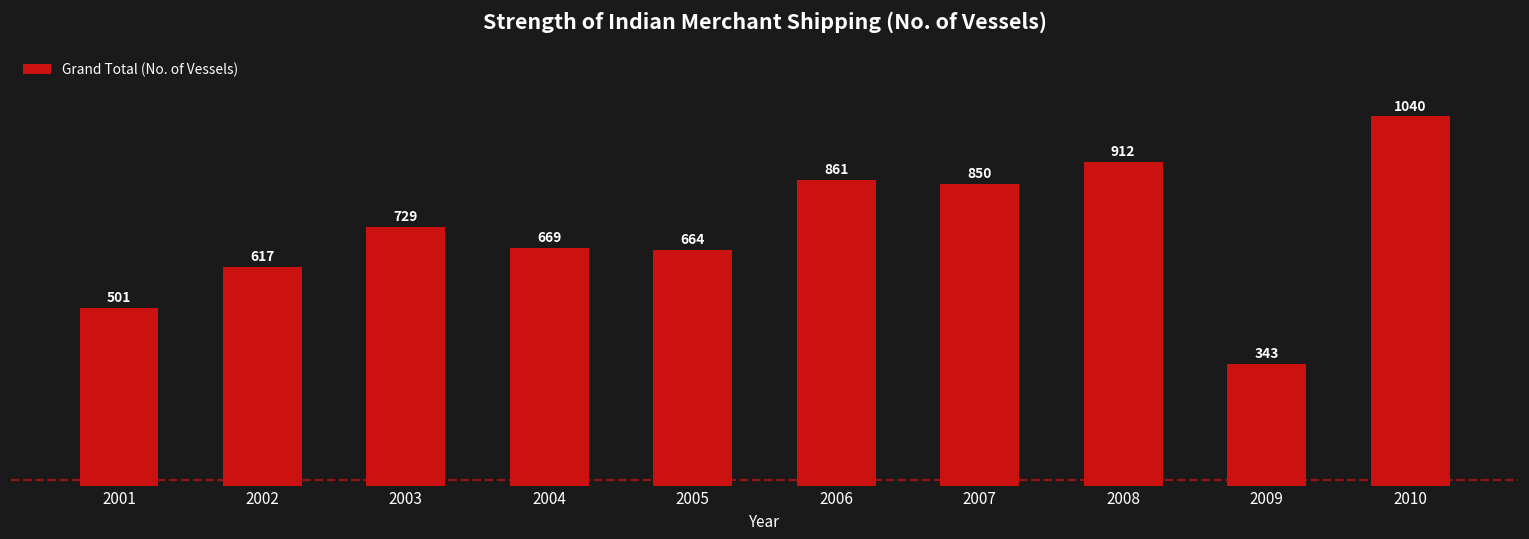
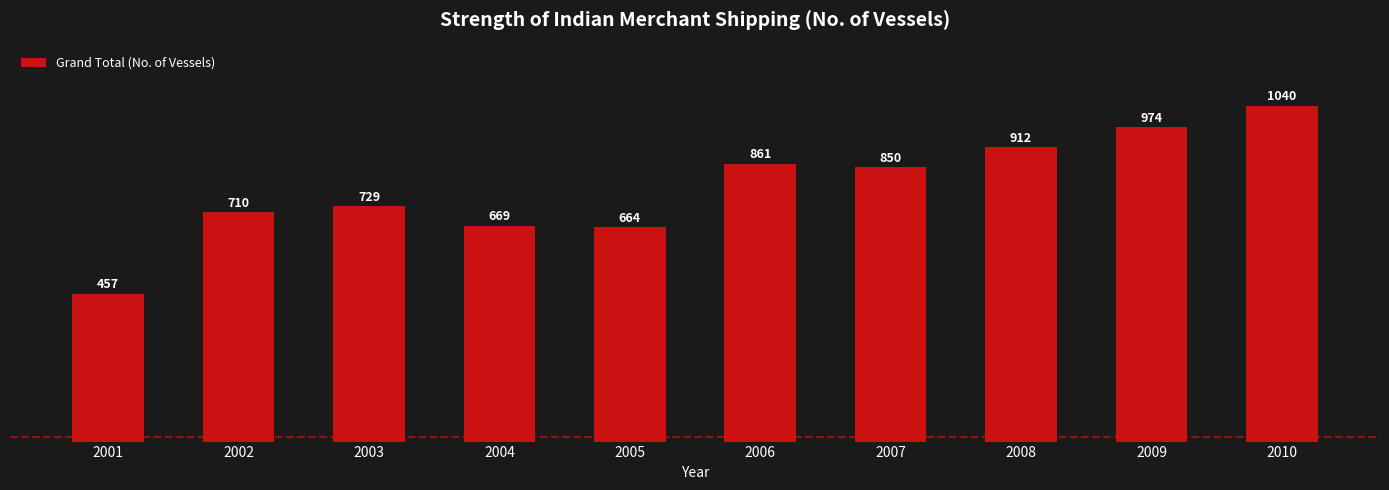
2001: 501 -> 457
2002: 617 -> 710
2009: 343 -> 974
